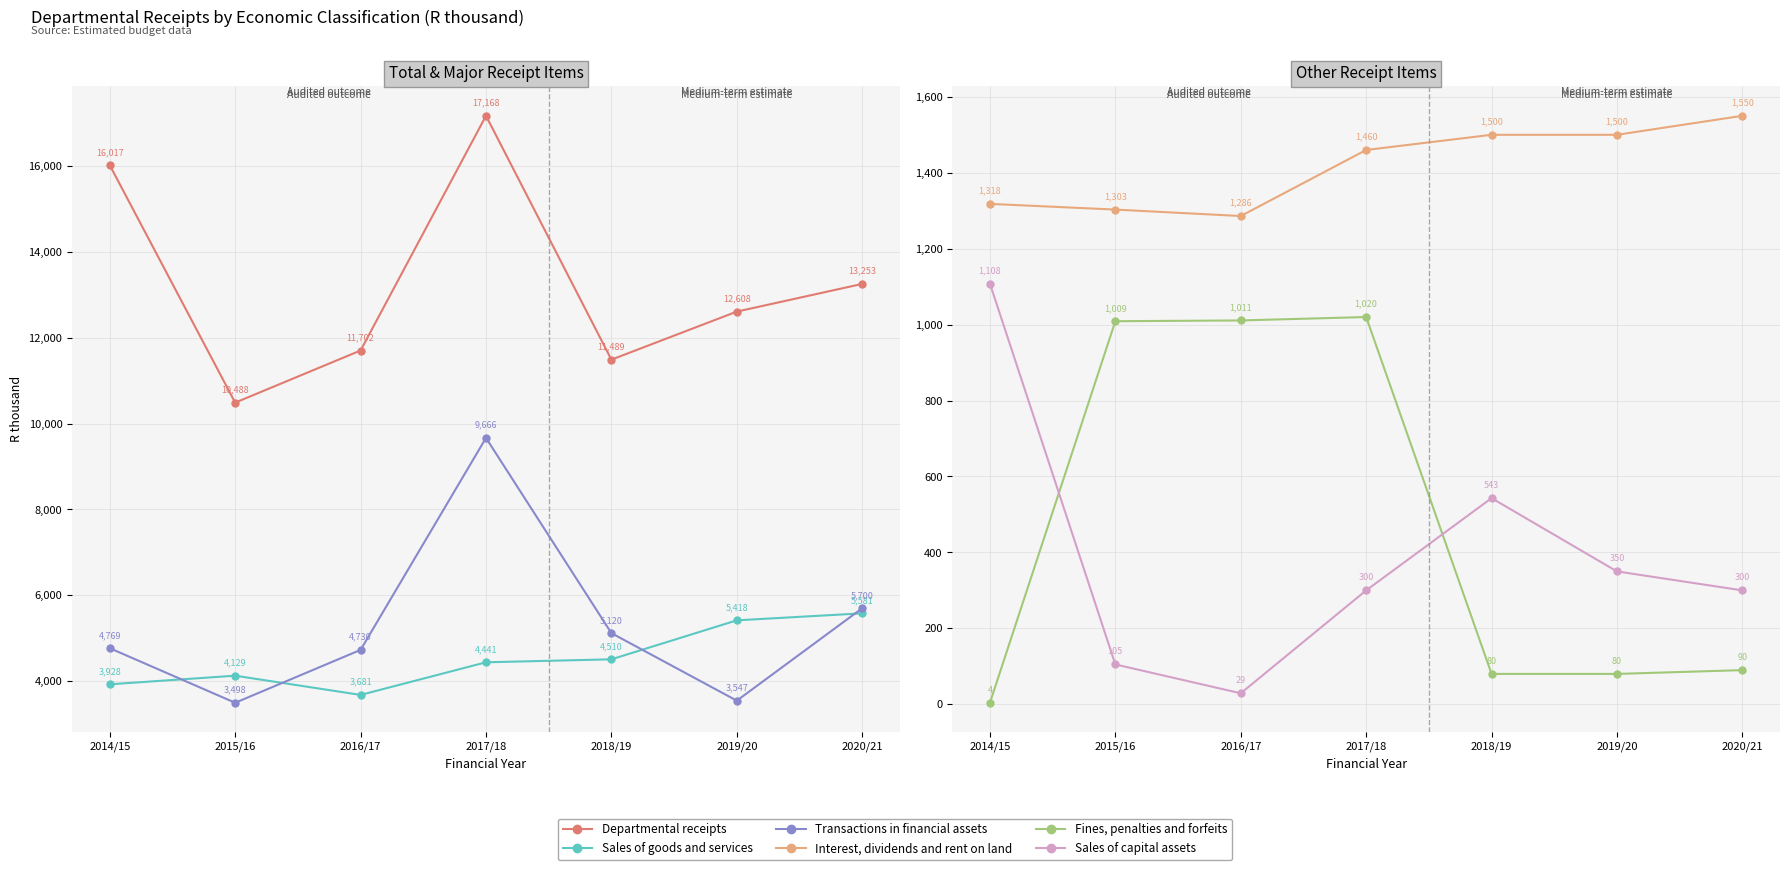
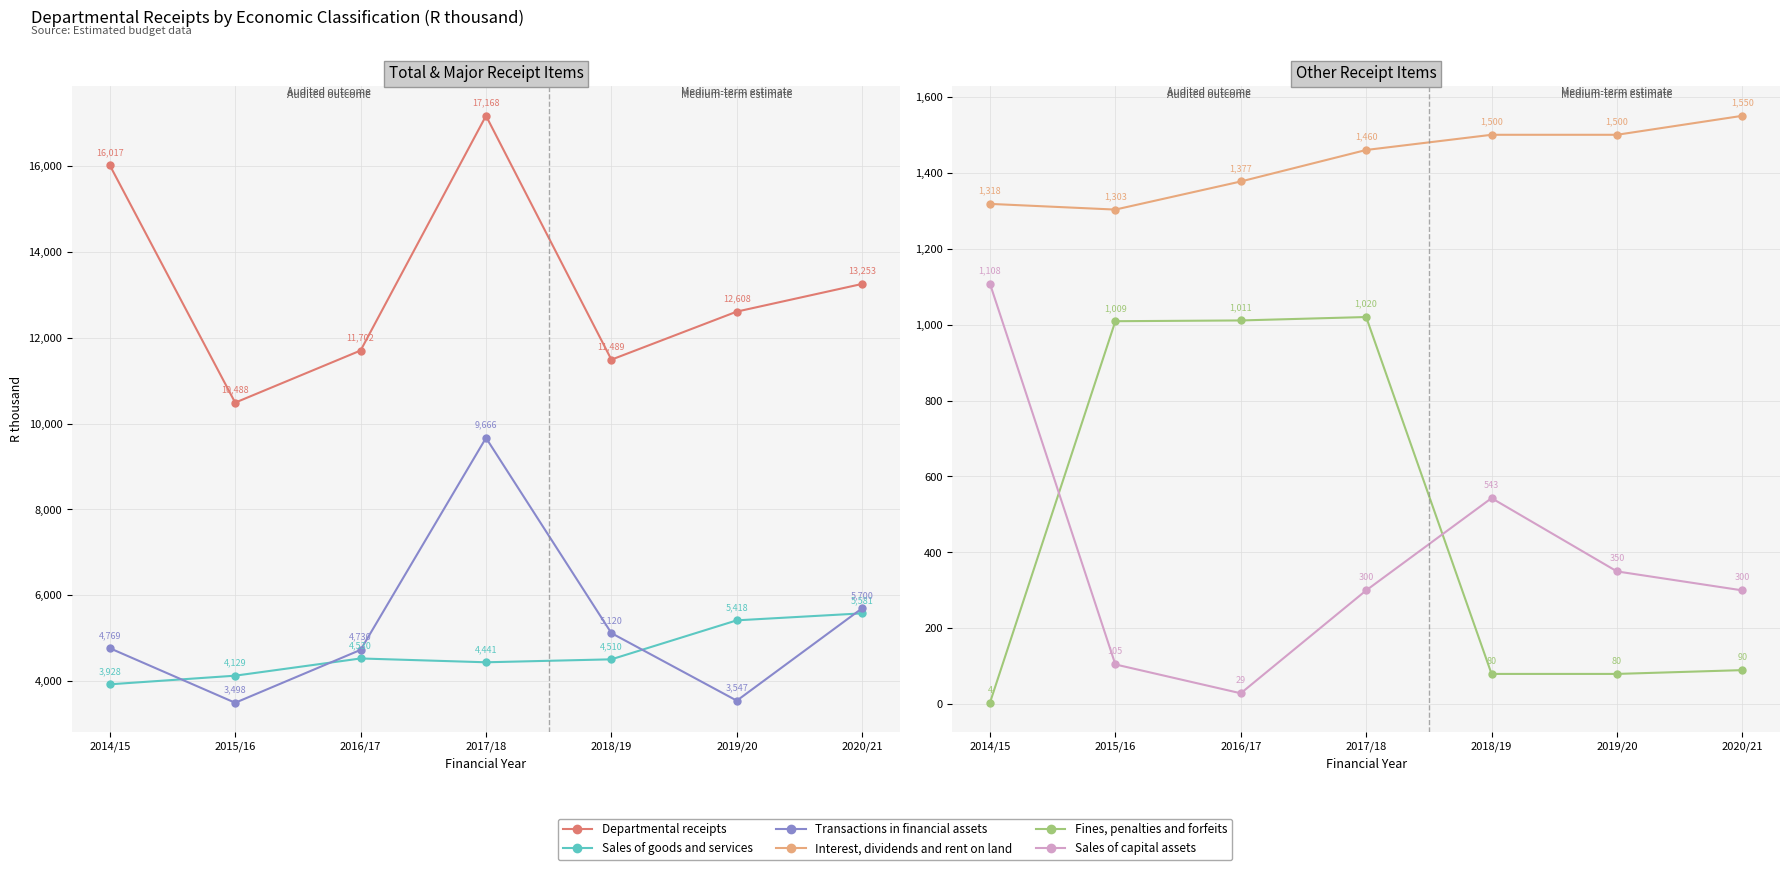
Total & Major Receipt Items, Sales of goods and services, 2016/17: 3,681 -> 4,530
Other Receipt Items, Interest, dividends and rent on land, 2016/17: 1,286 -> 1,377
